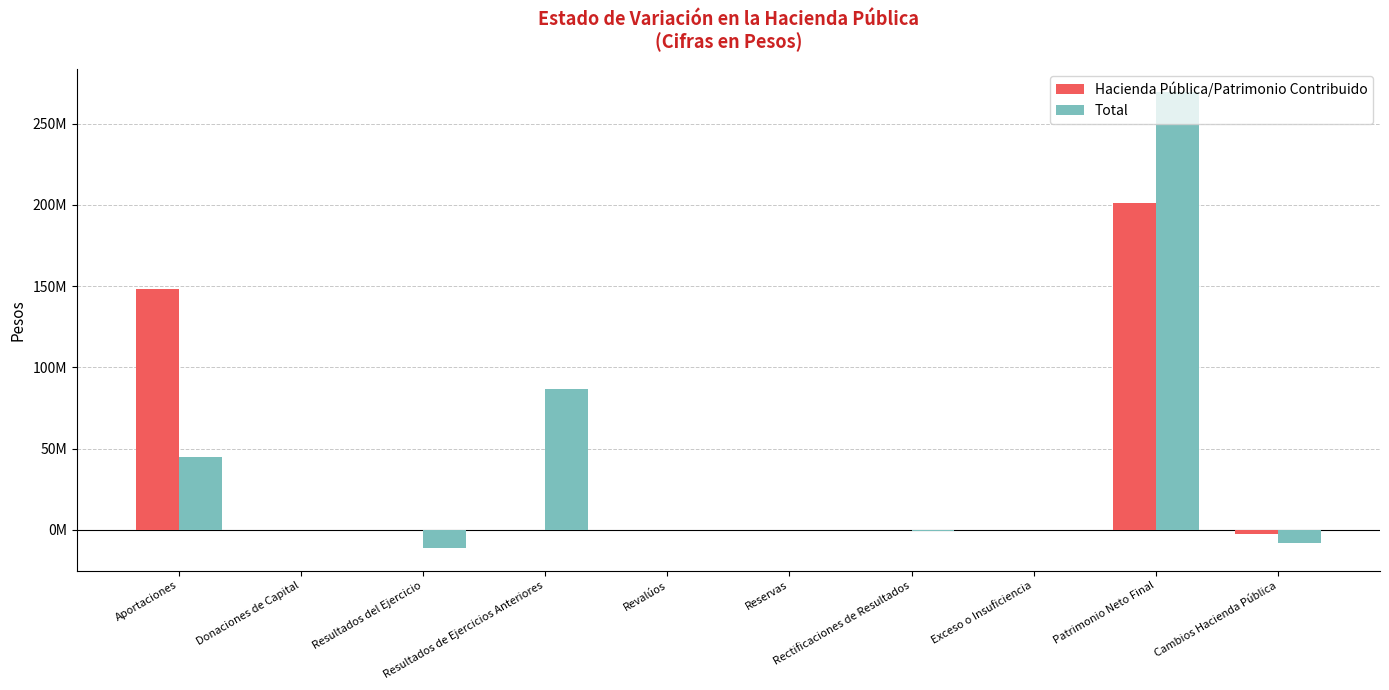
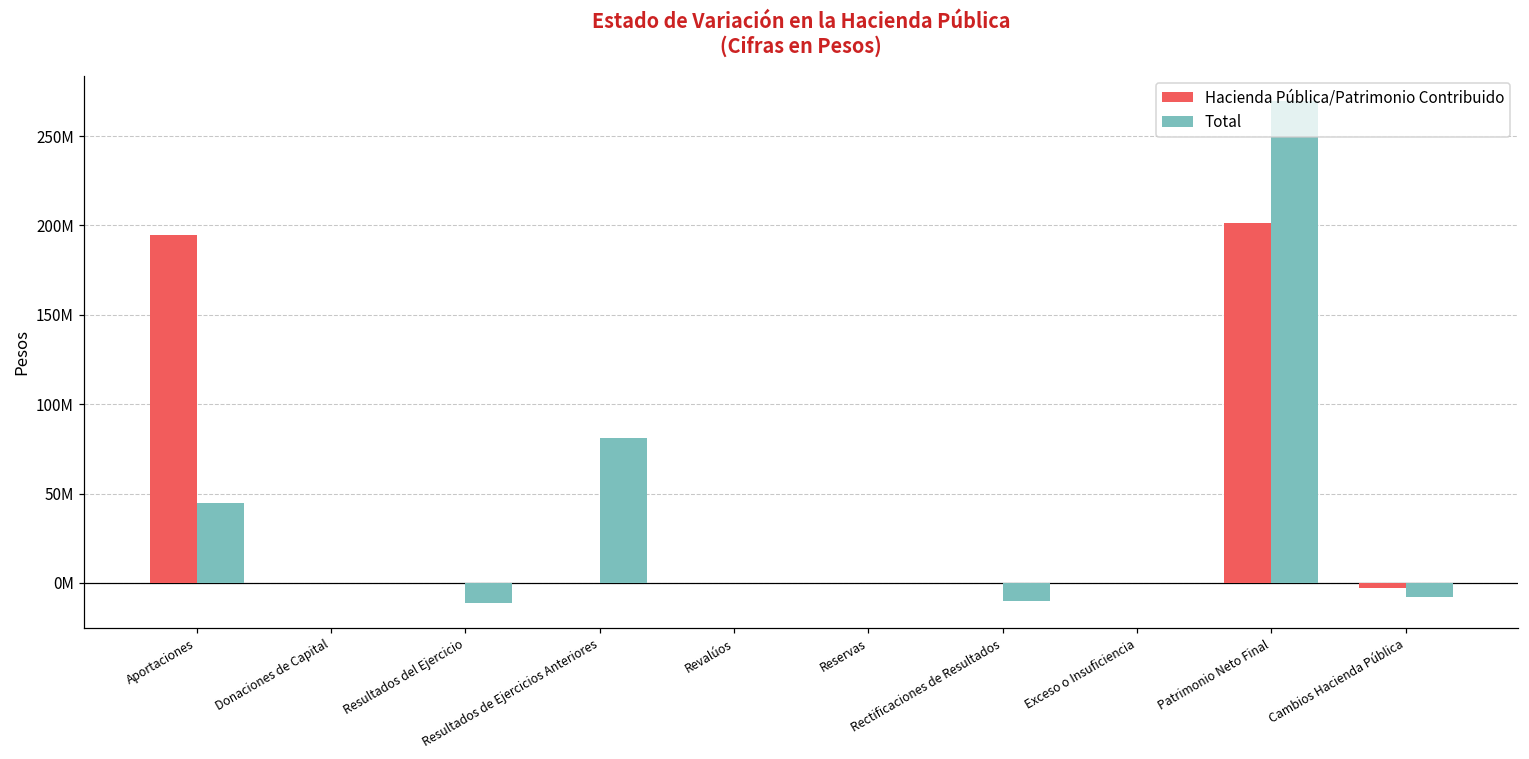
Hacienda Pública/Patrimonio Contribuido, Aportaciones: 148000000 -> 195000000
Total, Resultados de Ejercicios Anteriores: 87000000 -> 81000000
Total, Rectificaciones de Resultados: -1000000 -> -10000000
